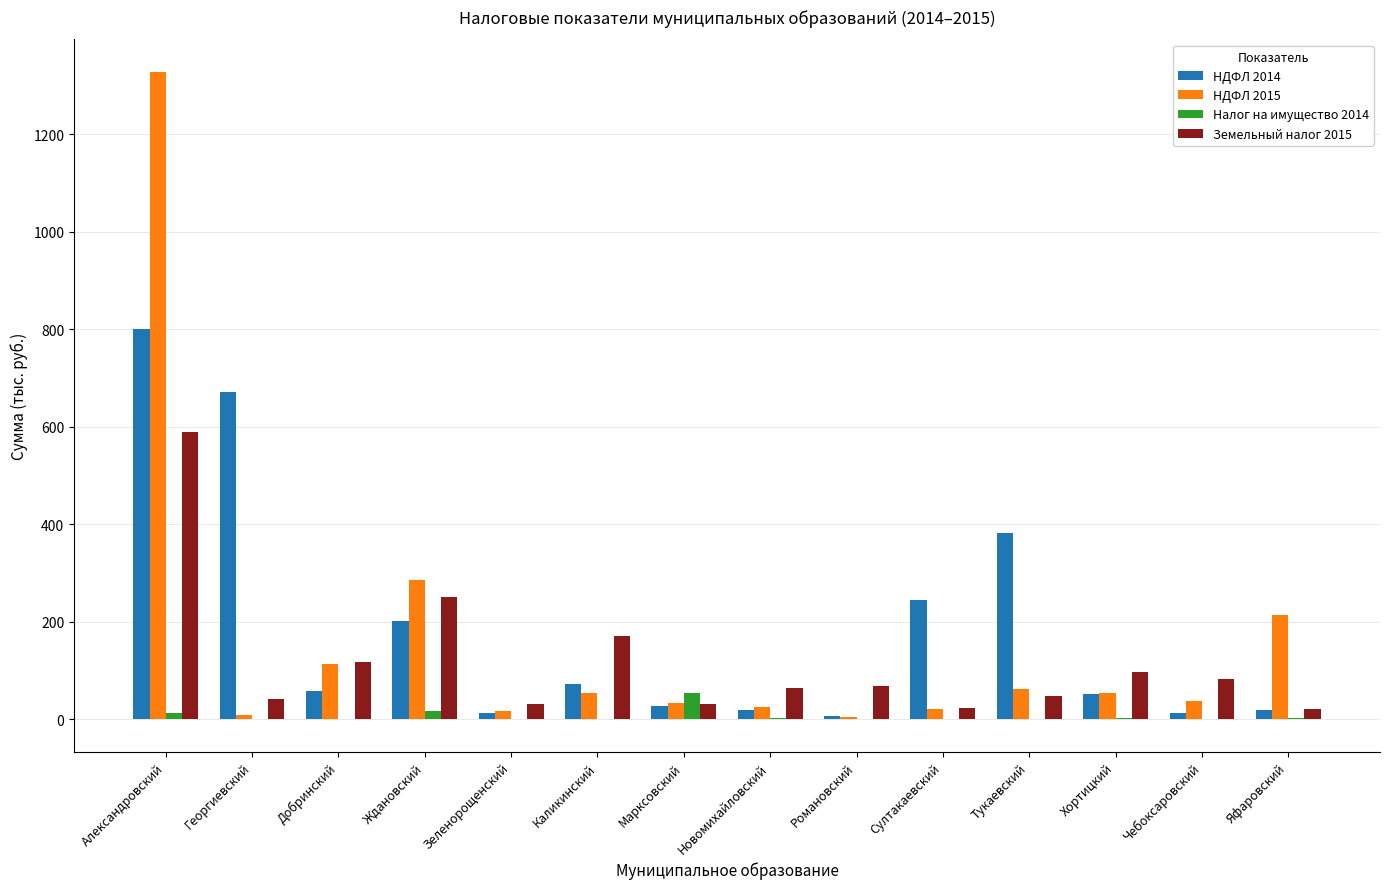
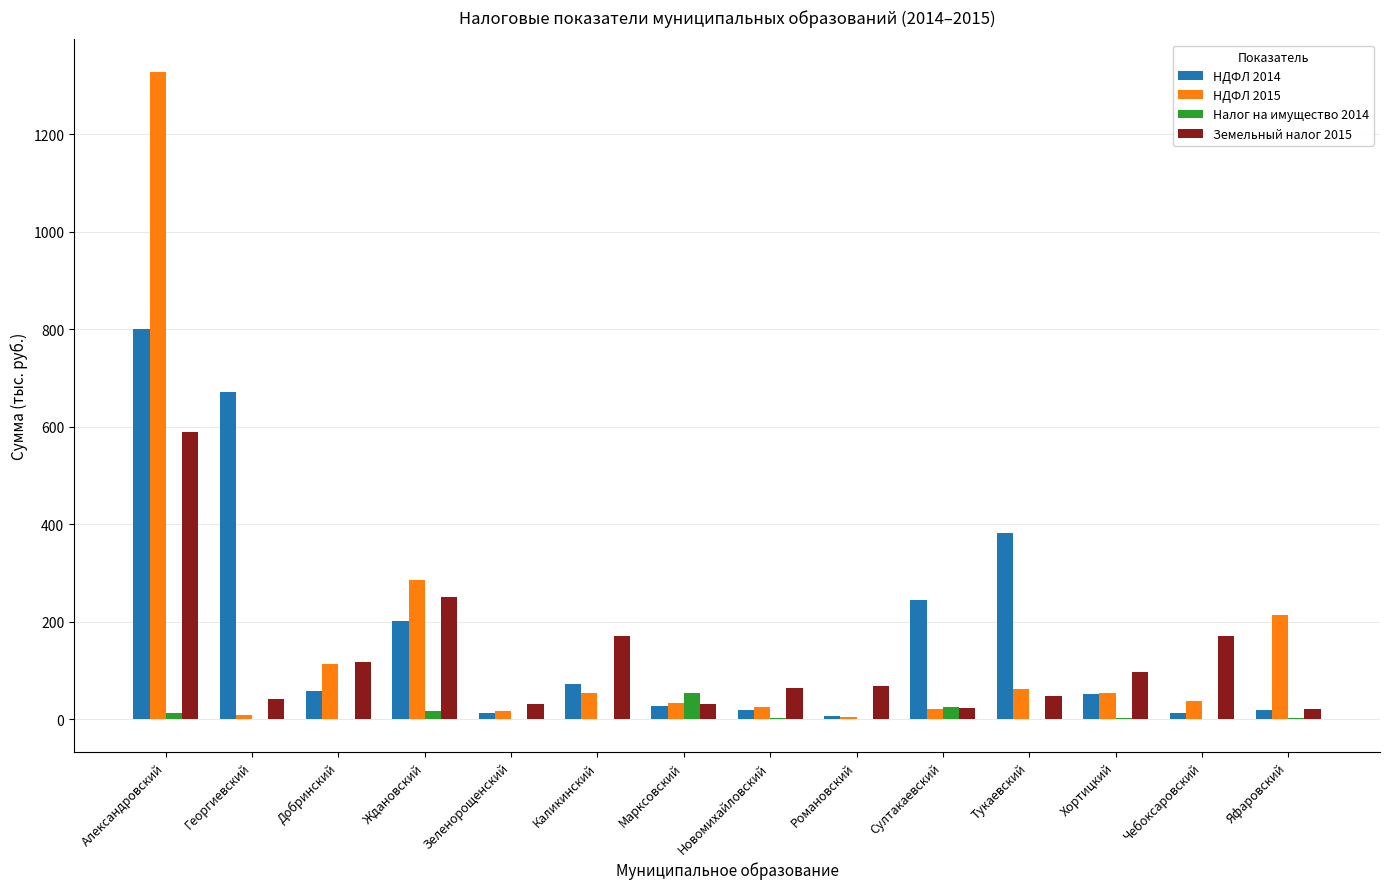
Налог на имущество 2014, Султакаевский: 0 -> 30
Земельный налог 2015, Чебоксаровский: 80 -> 170
